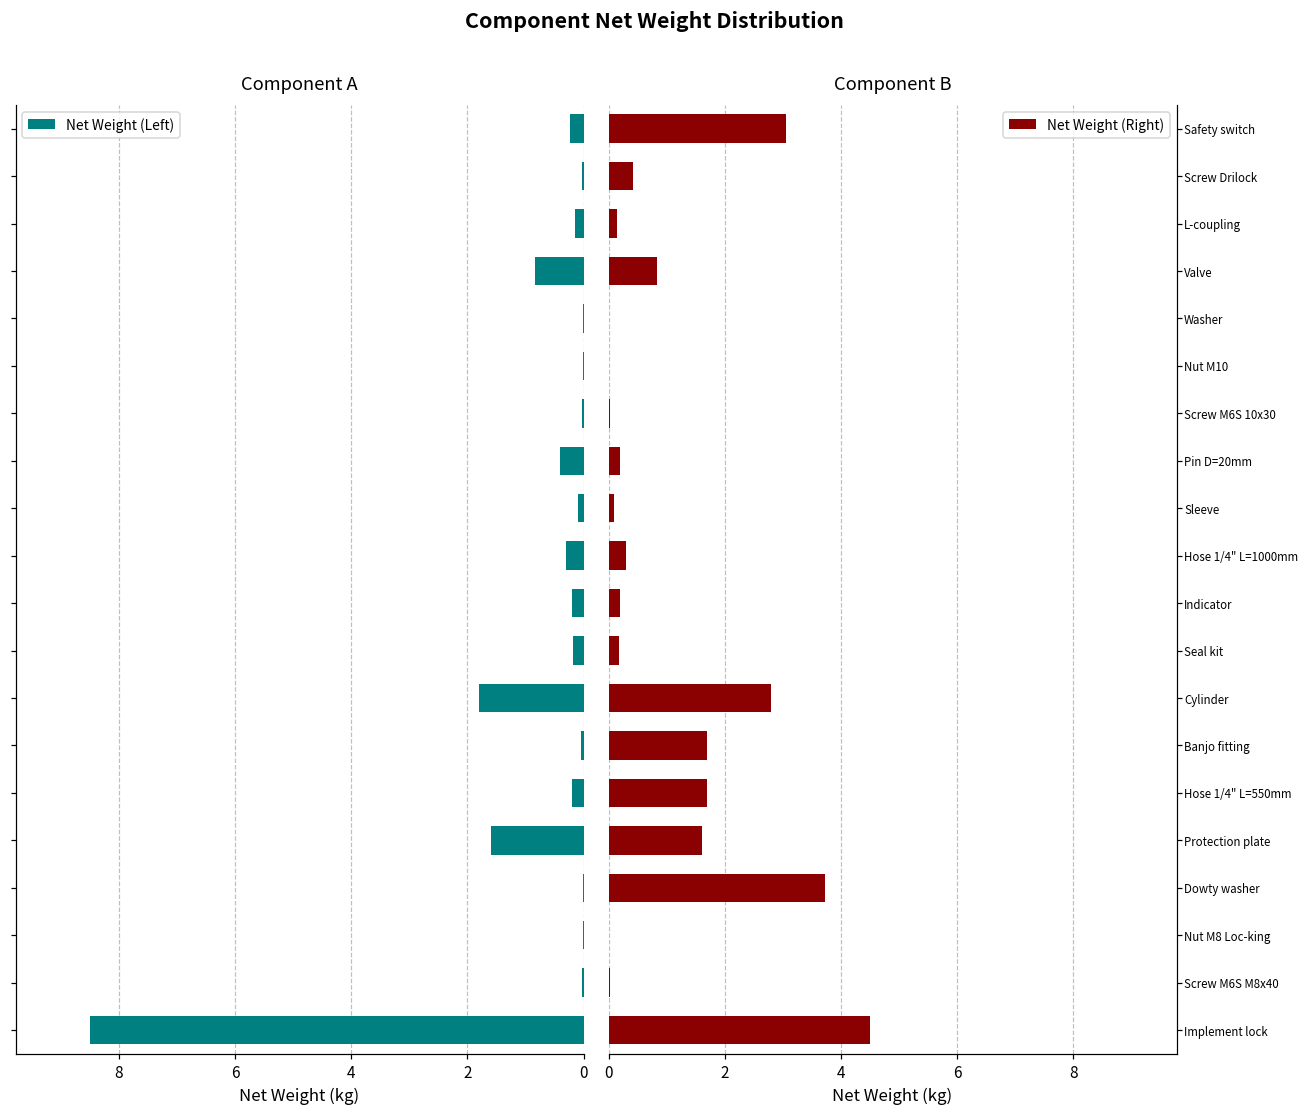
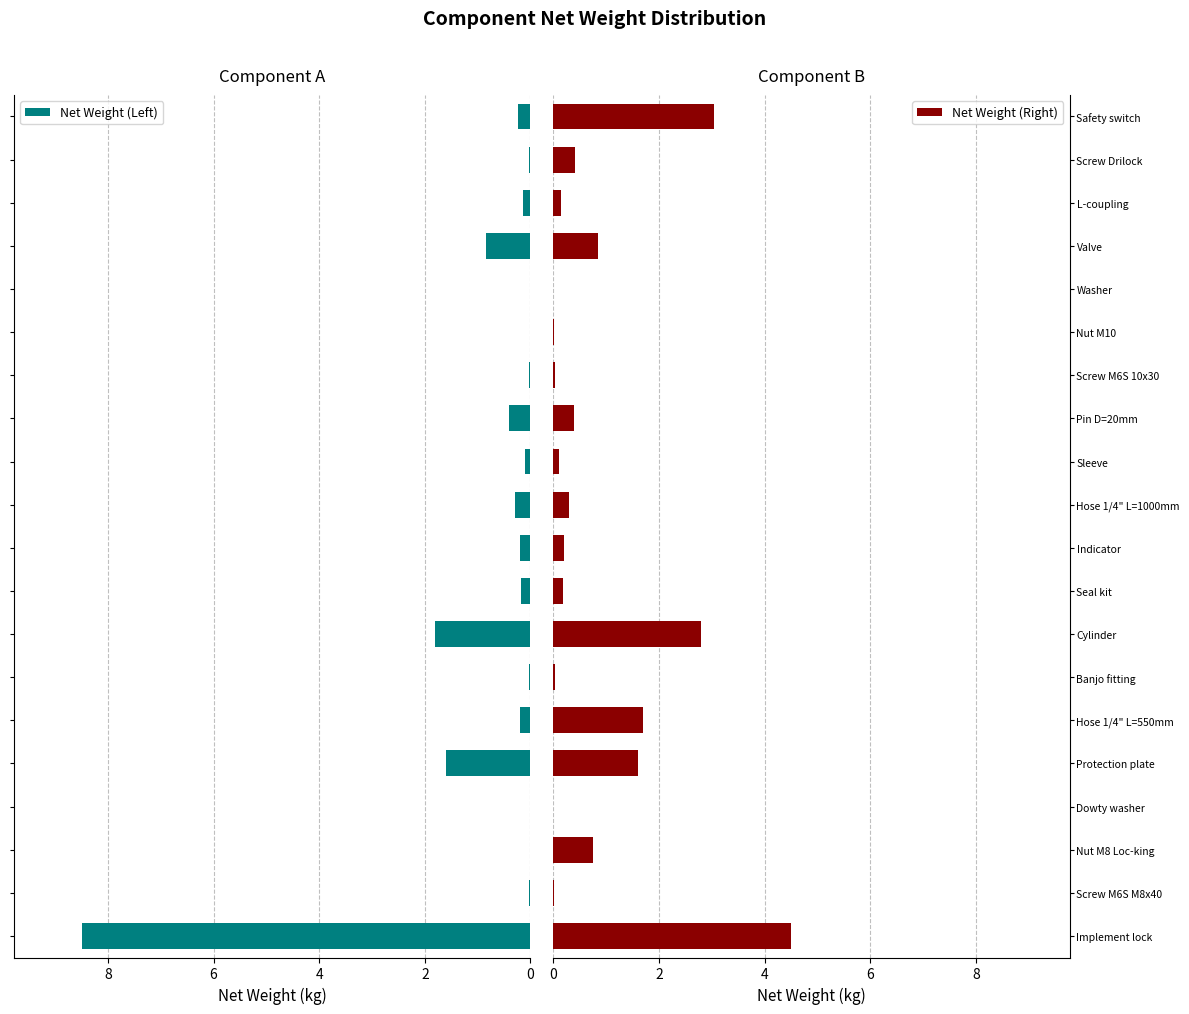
Component B, Pin D=20mm: 0.2 -> 0.4
Component B, Banjo fitting: 1.7 -> 0.0
Component B, Dowty washer: 3.7 -> 0.0
Component B, Nut M8 Loc-king: 0.0 -> 0.8
